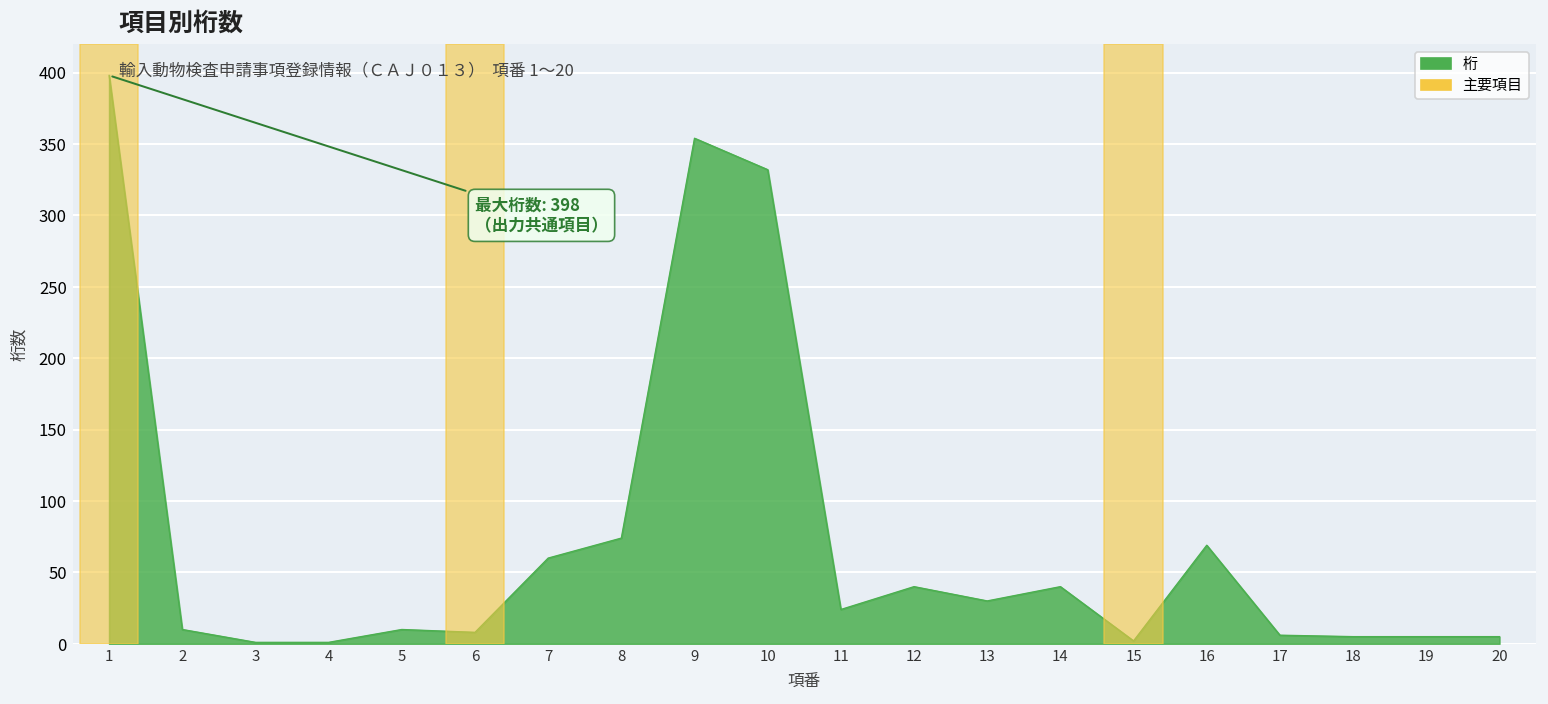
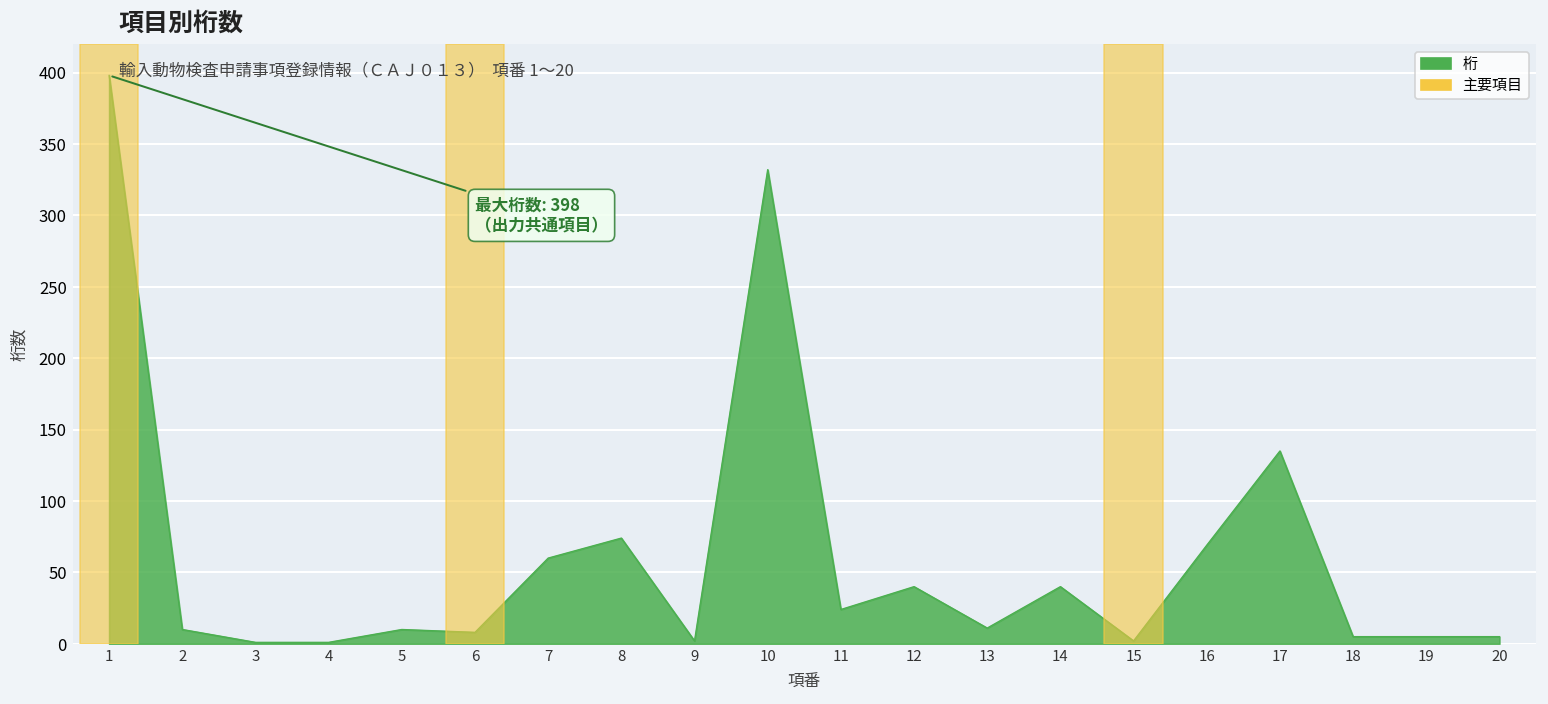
9: 354 -> 2
13: 30 -> 11
17: 6 -> 135
